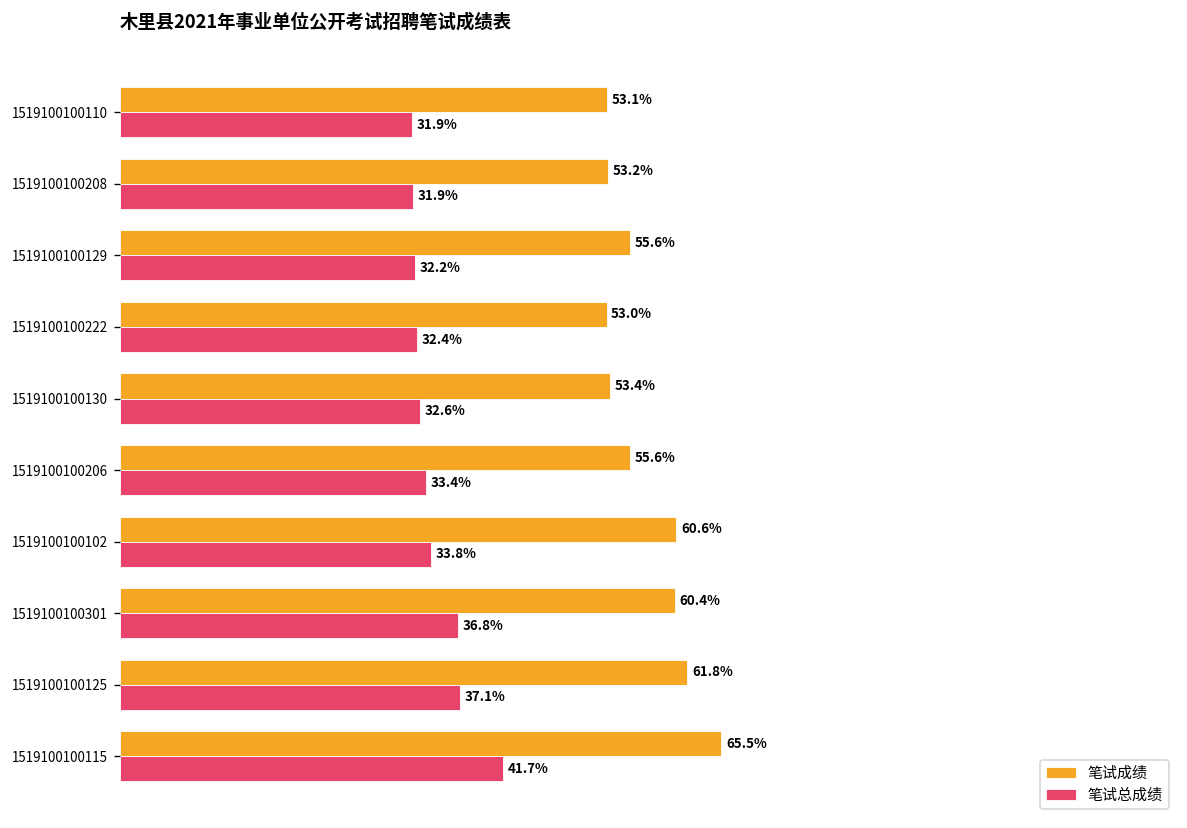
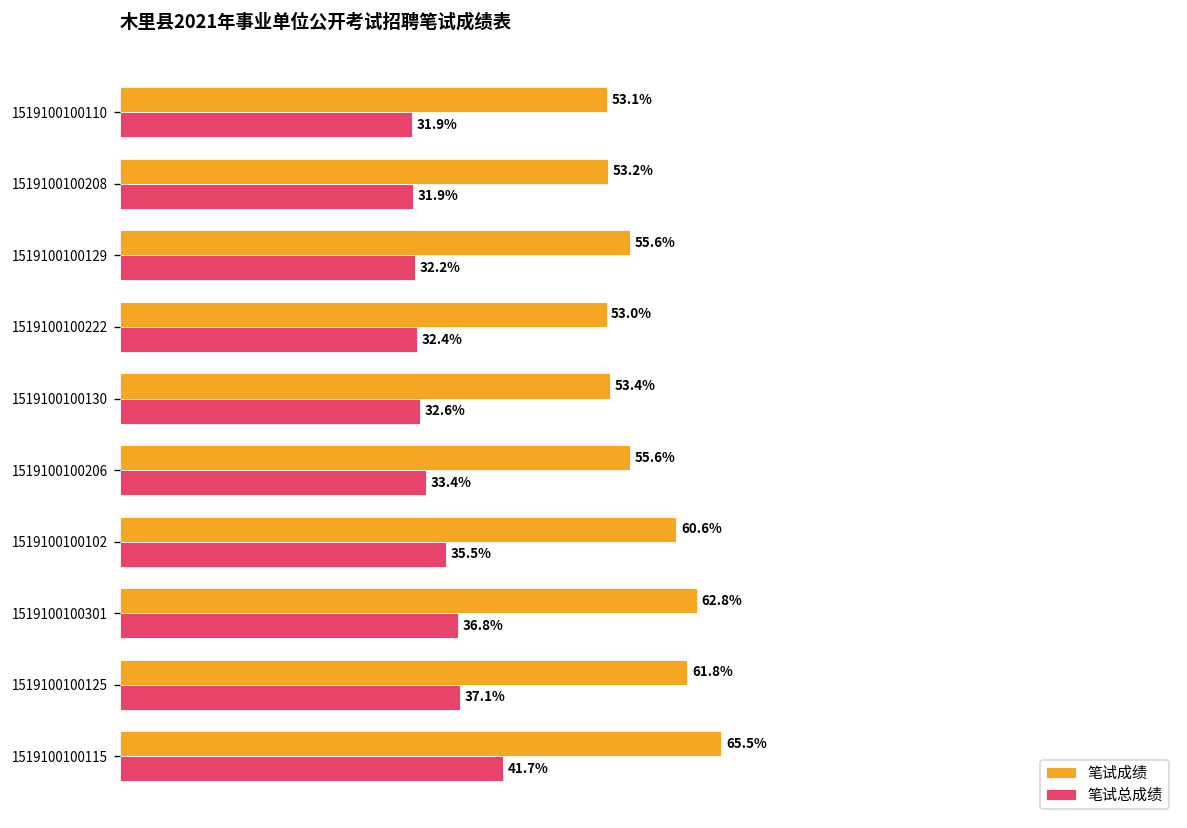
笔试总成绩, 1519100100102: 33.8% -> 35.5%
笔试成绩, 1519100100301: 60.4% -> 62.8%
